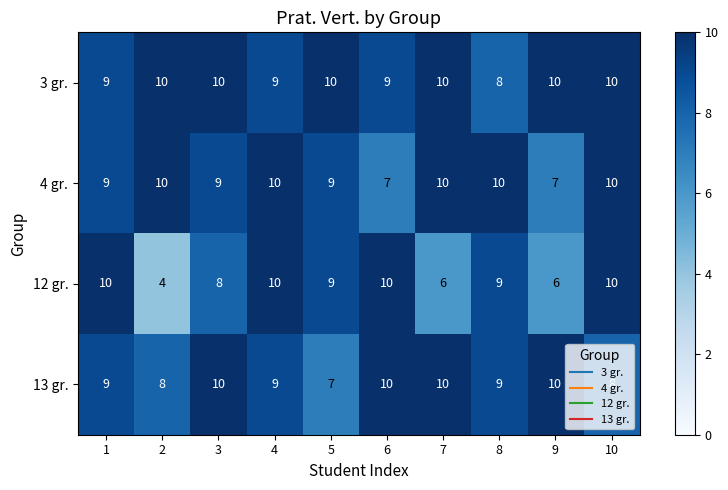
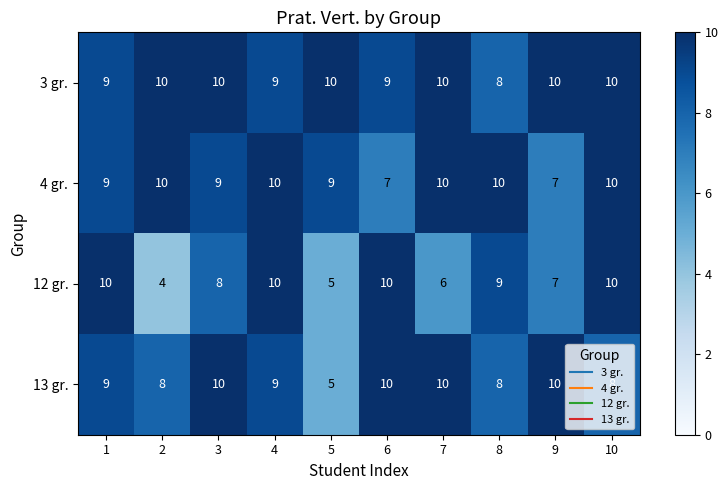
12 gr., 5: 9 -> 5
12 gr., 9: 6 -> 7
13 gr., 5: 7 -> 5
13 gr., 8: 9 -> 8
